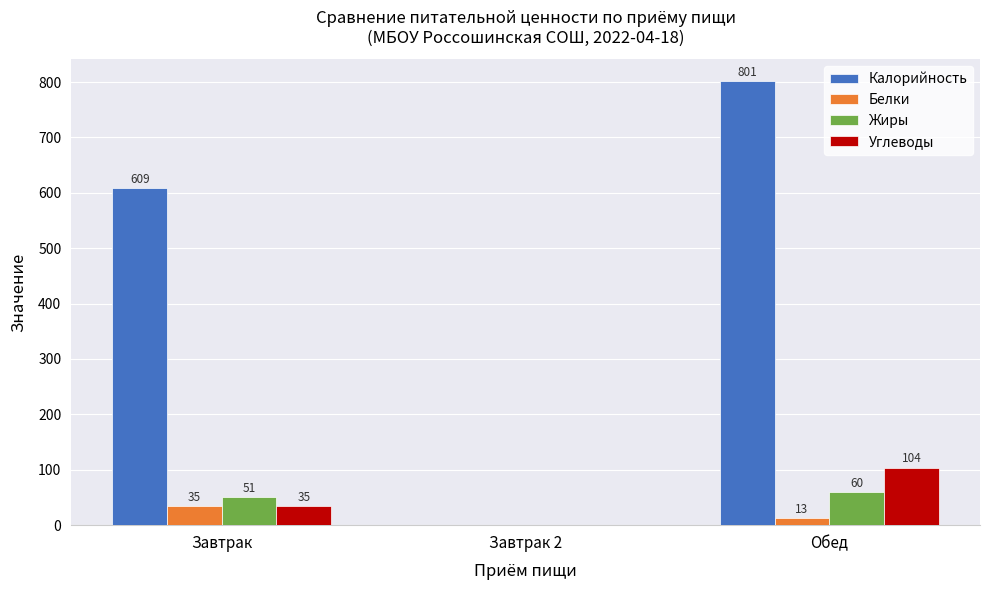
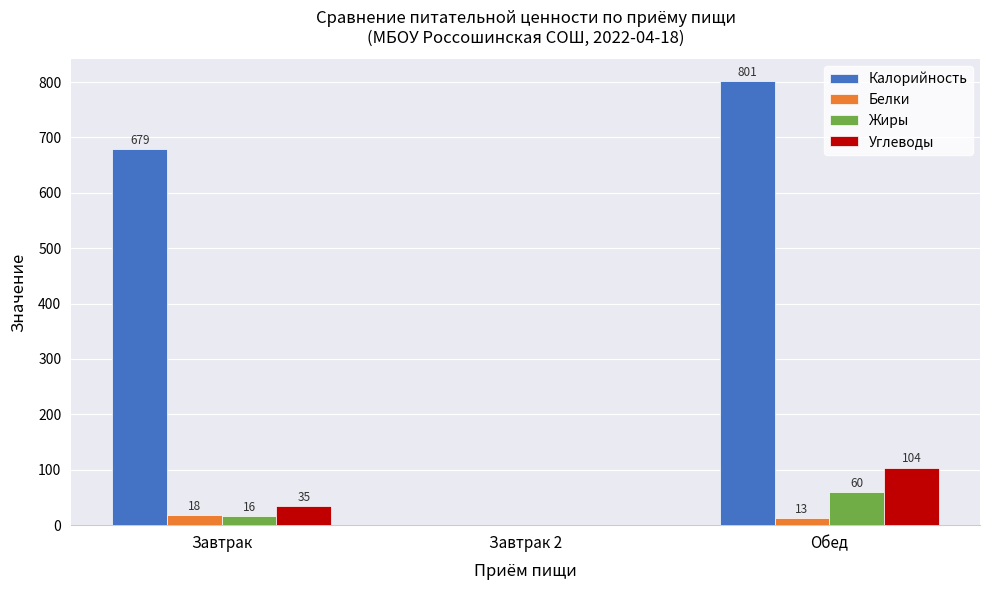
Калорийность, Завтрак: 609 -> 679
Белки, Завтрак: 35 -> 18
Жиры, Завтрак: 51 -> 16
